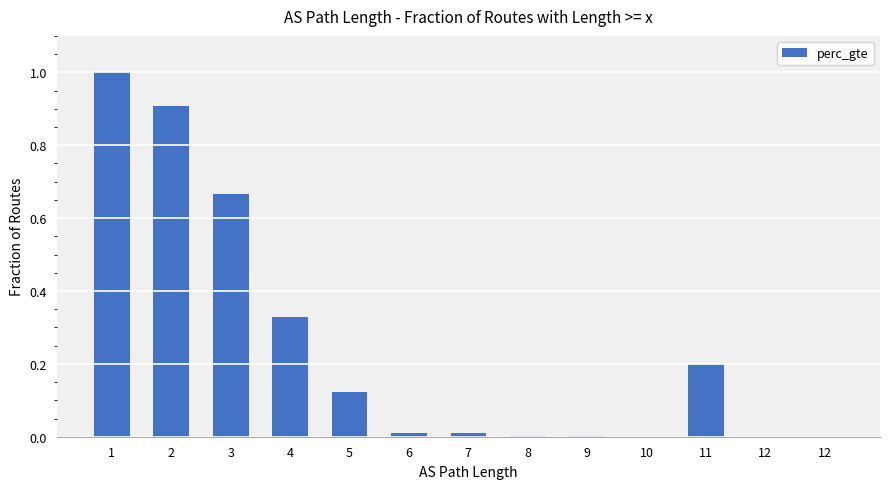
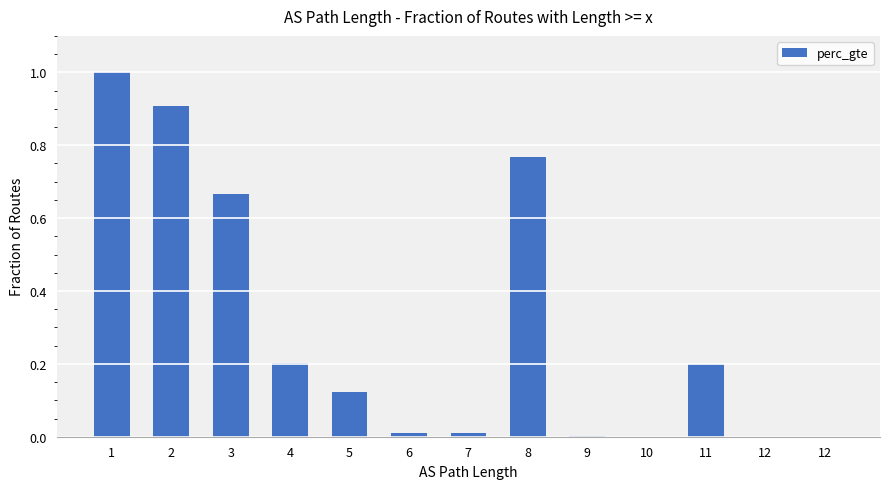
4: 0.33 -> 0.20
8: 0.00 -> 0.77
